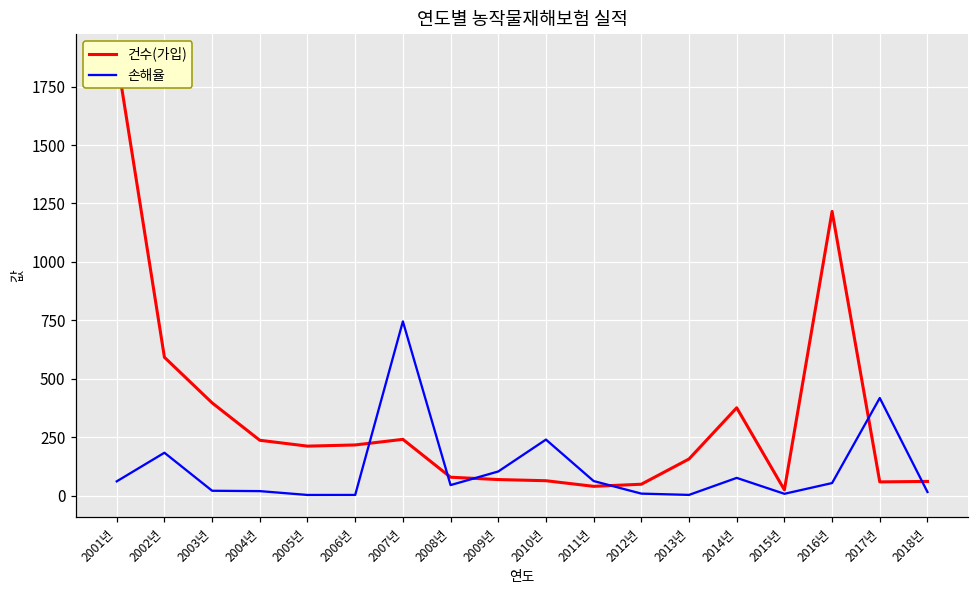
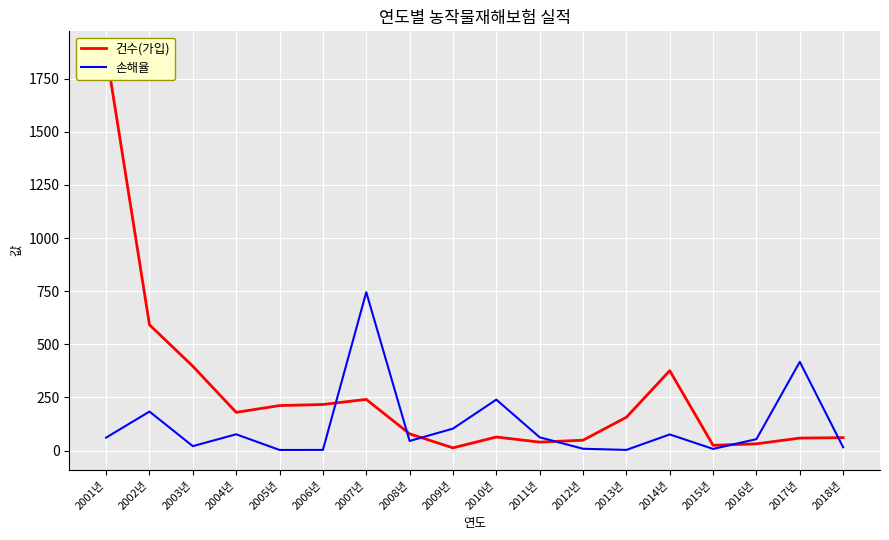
건수(가입), 2004년: 240 -> 180
손해율, 2004년: 20 -> 80
건수(가입), 2009년: 70 -> 10
건수(가입), 2016년: 1220 -> 30
